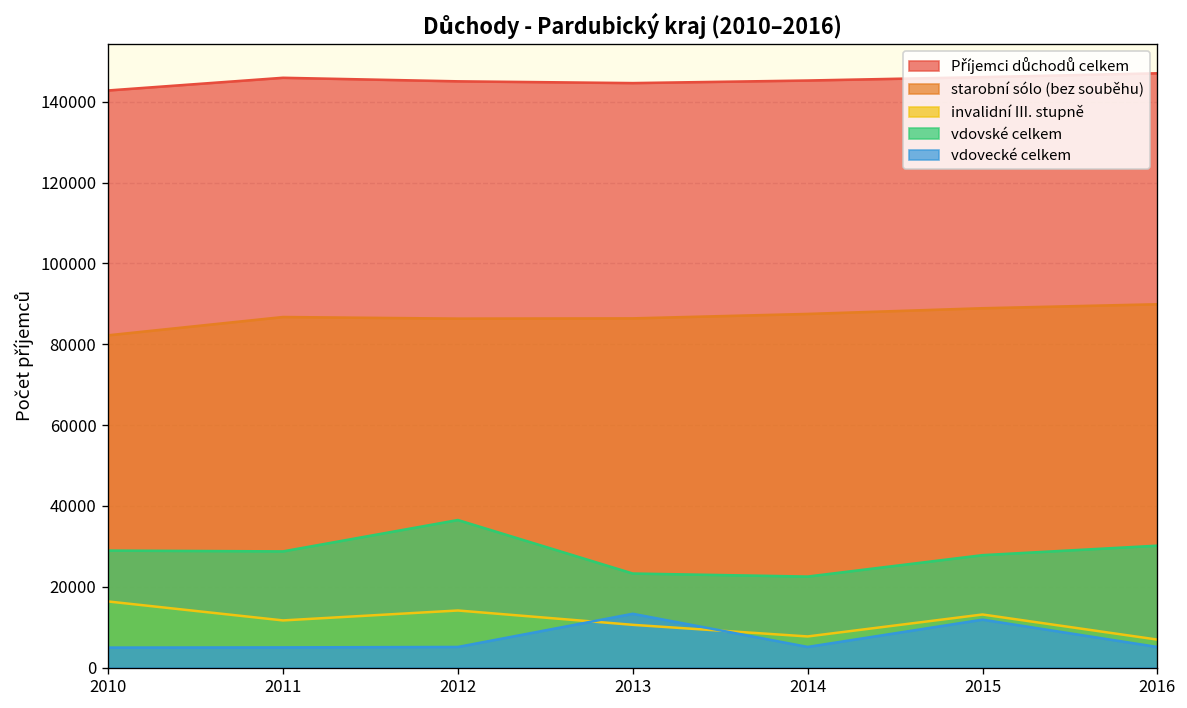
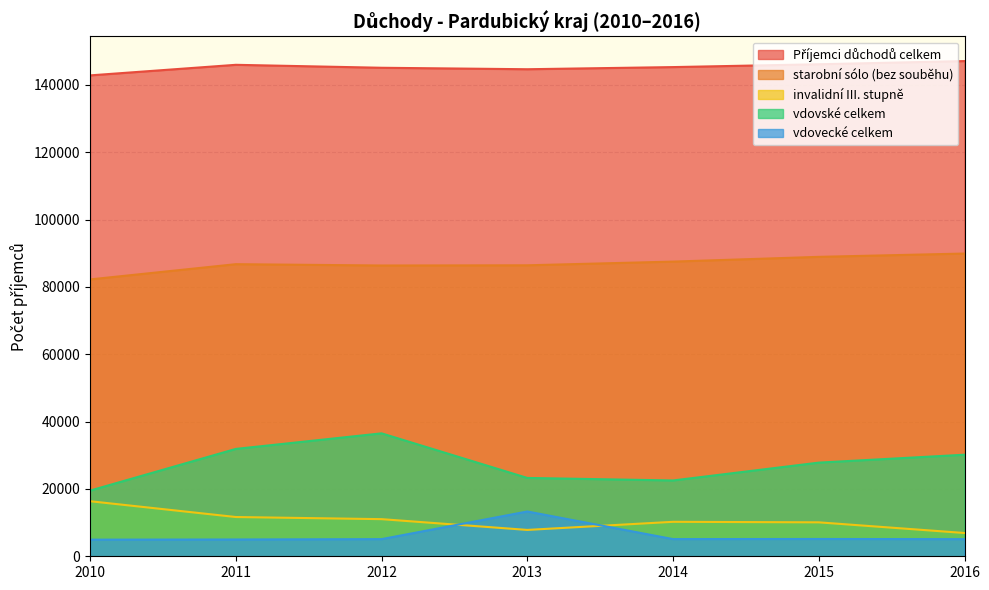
vdovské celkem, 2010: 29000 -> 20000
vdovské celkem, 2011: 29000 -> 32000
invalidní III. stupně, 2012: 14000 -> 11000
invalidní III. stupně, 2013: 11000 -> 8000
invalidní III. stupně, 2014: 8000 -> 10000
invalidní III. stupně, 2015: 13000 -> 10000
vdovecké celkem, 2015: 12000 -> 5000
